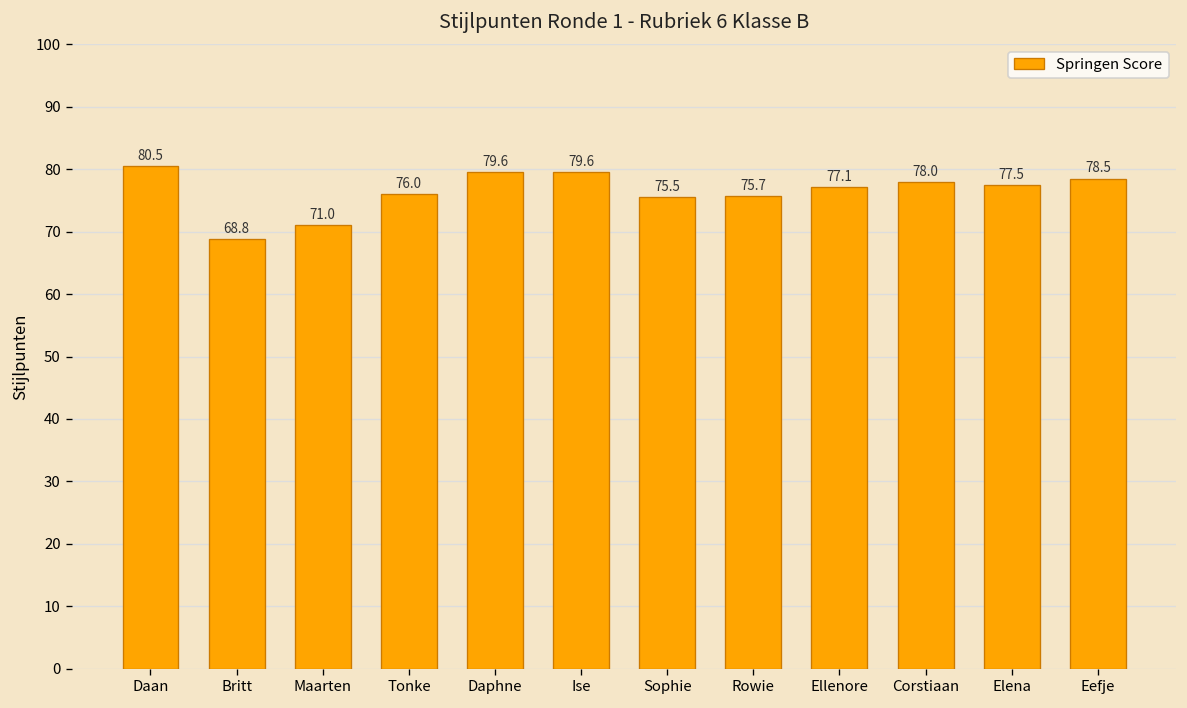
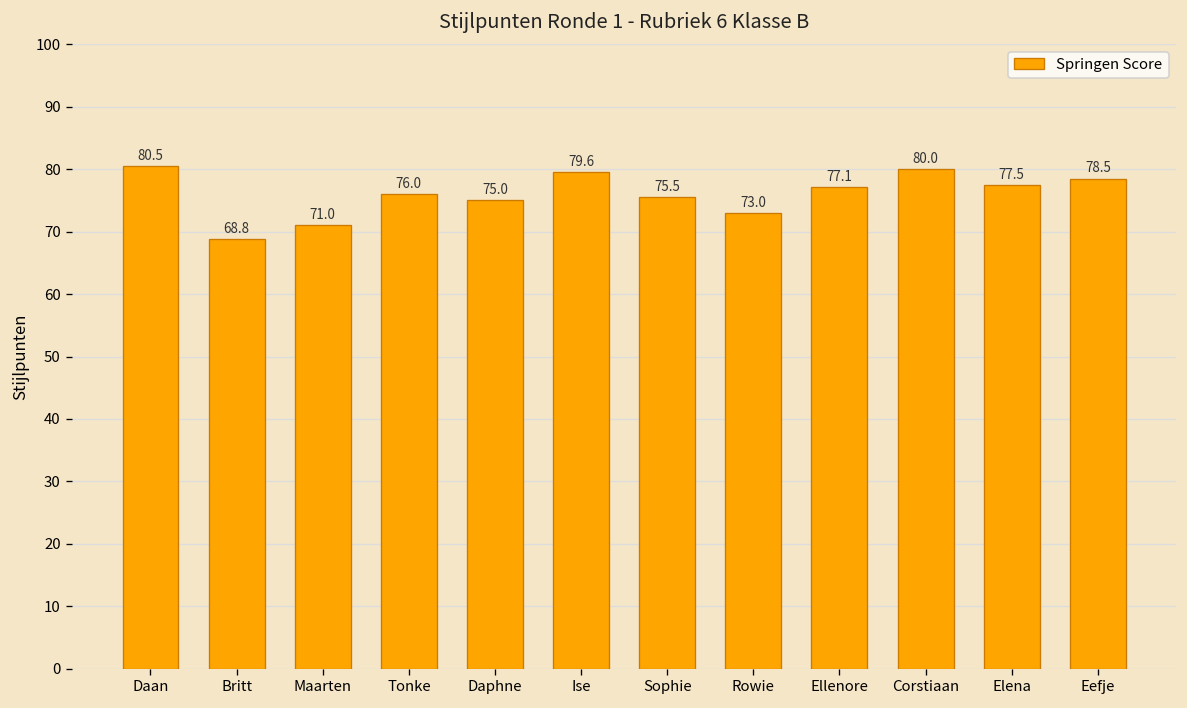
Daphne: 79.6 -> 75.0
Rowie: 75.7 -> 73.0
Corstiaan: 78.0 -> 80.0
